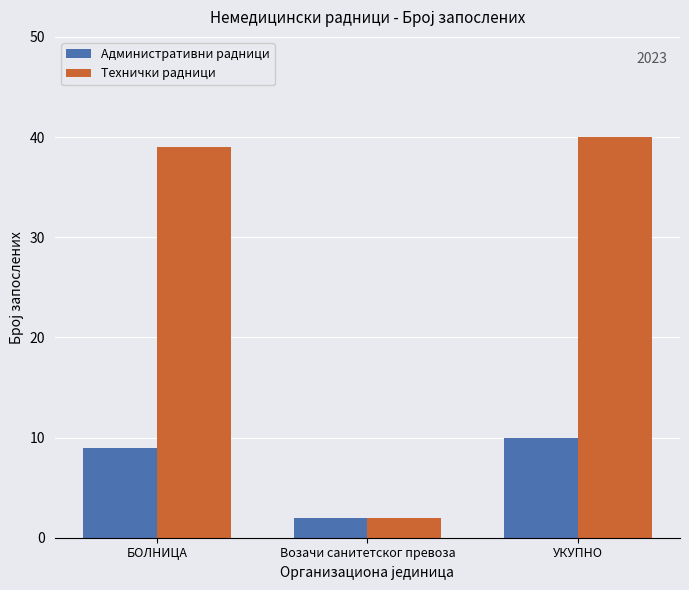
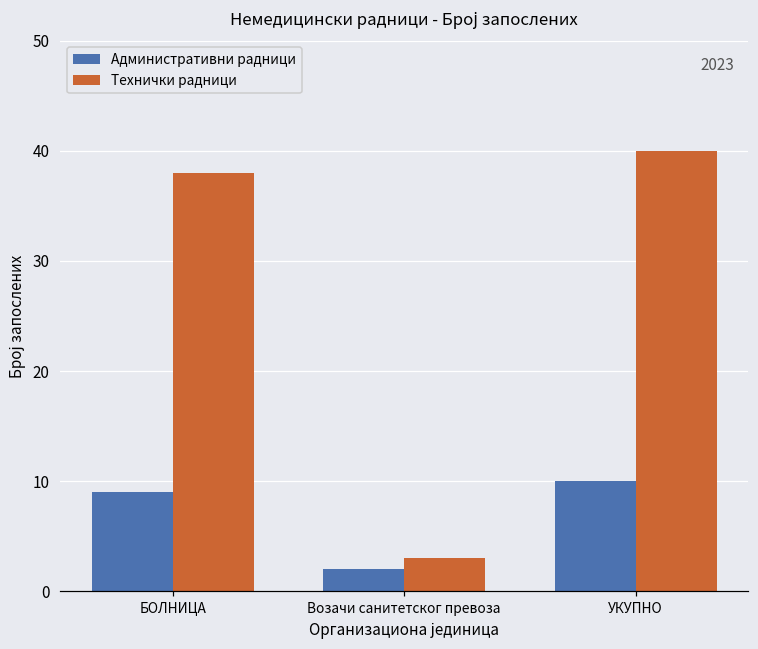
Технички радници, БОЛНИЦА: 39 -> 38
Технички радници, Возачи санитетског превоза: 2 -> 3
